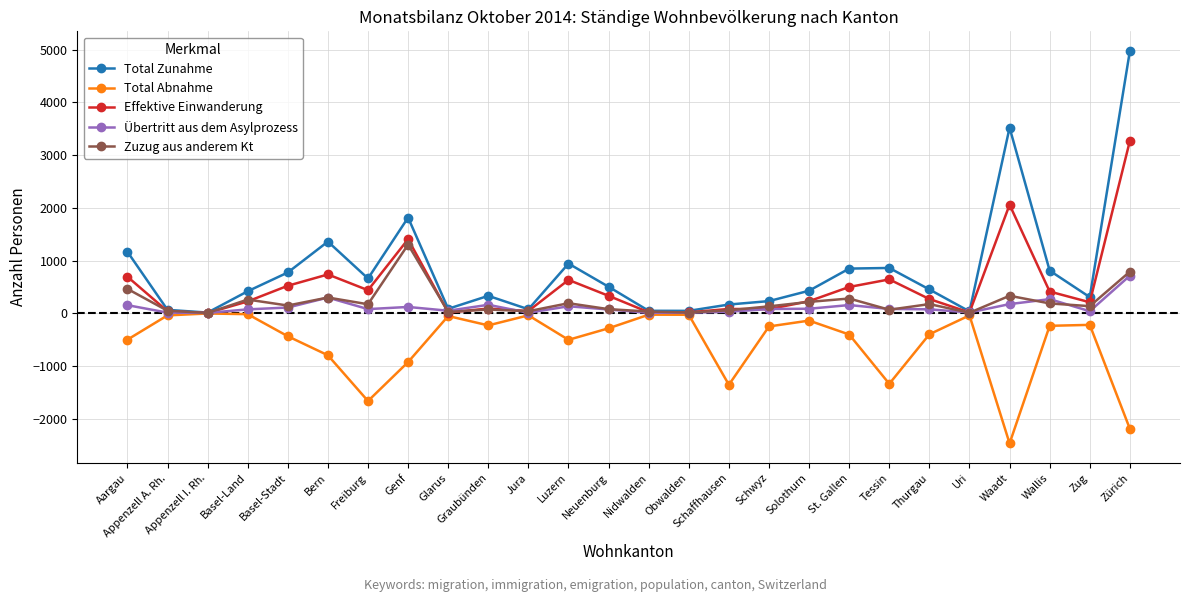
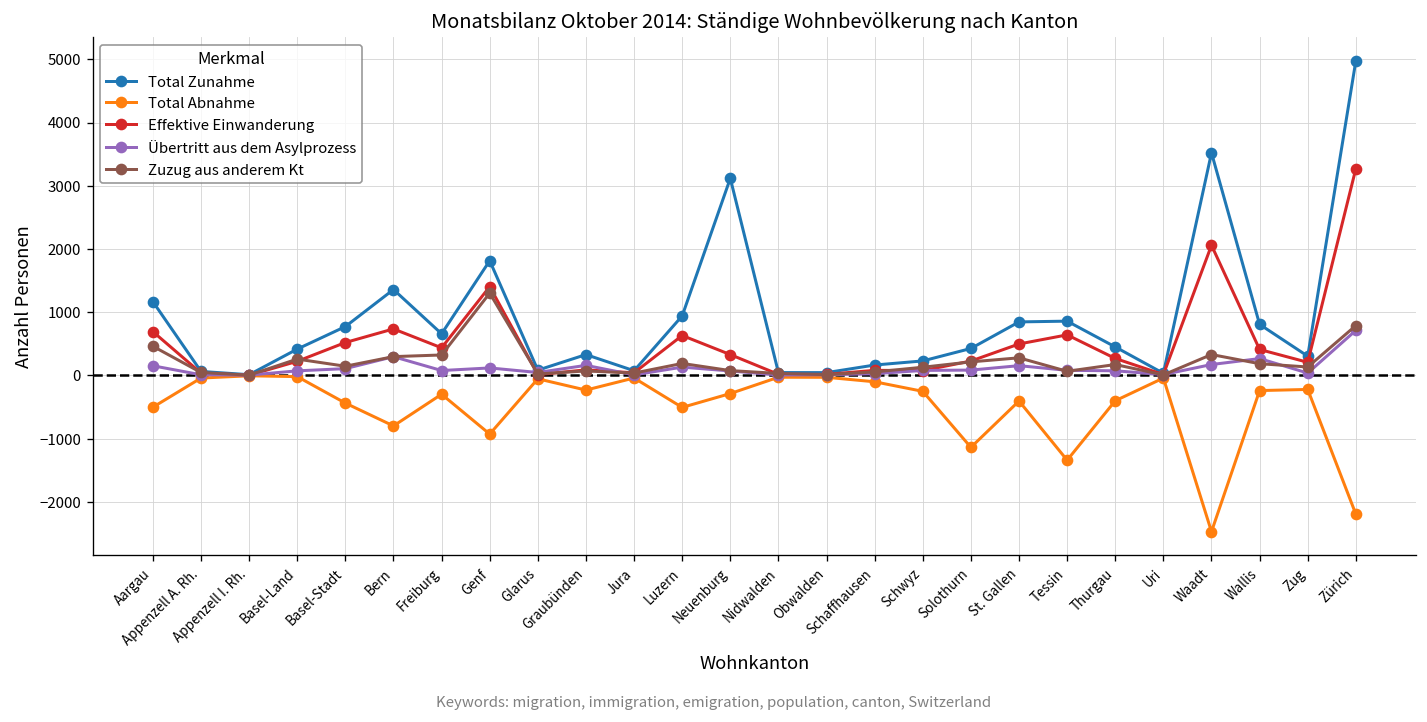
Total Abnahme, Freiburg: -1700 -> -300
Zuzug aus anderem Kt, Freiburg: 200 -> 300
Total Zunahme, Neuenburg: 500 -> 3100
Total Abnahme, Schaffhausen: -1400 -> -100
Total Abnahme, Solothurn: -100 -> -1100
